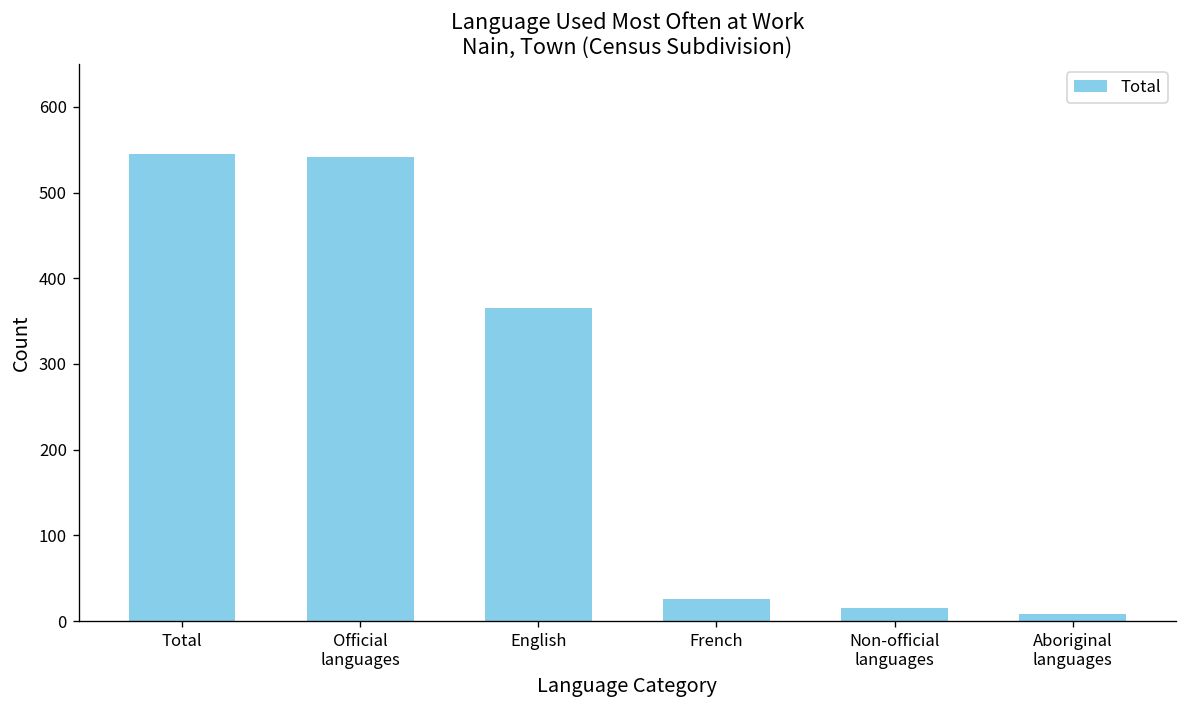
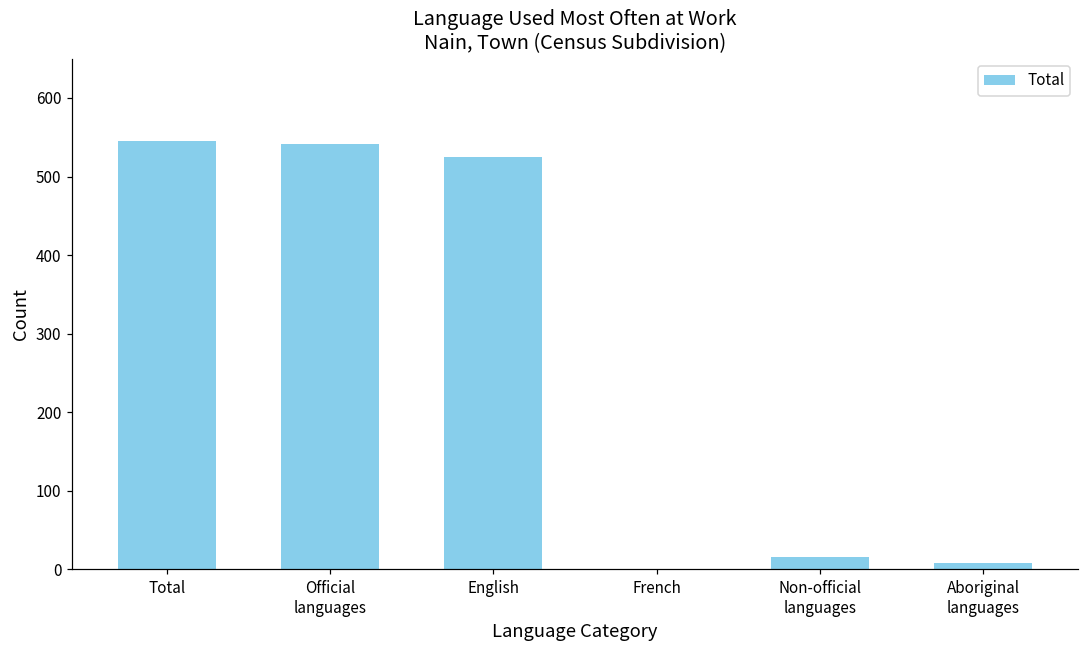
English: 370 -> 530
French: 30 -> 0
